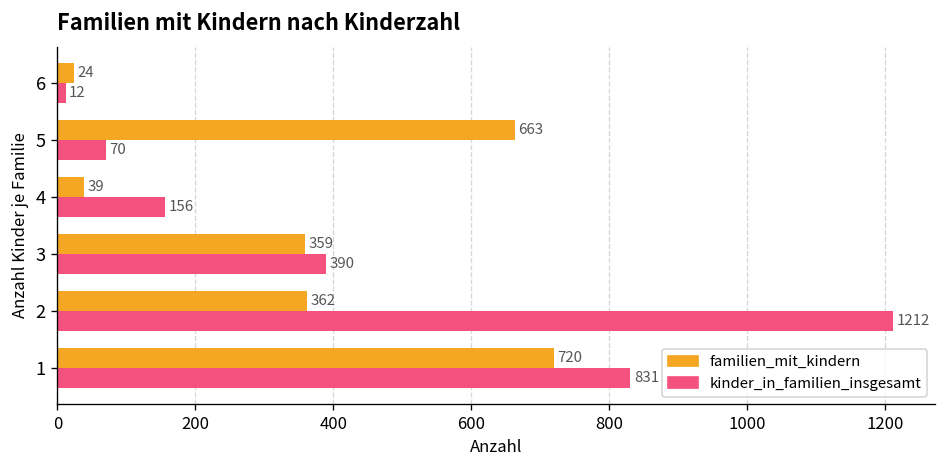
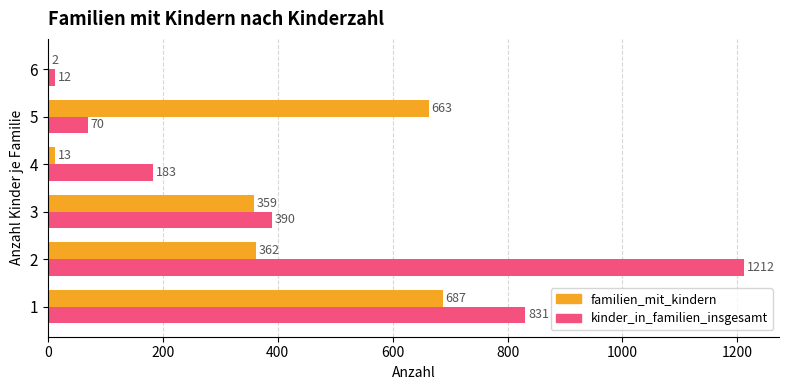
familien_mit_kindern, 6: 24 -> 2
familien_mit_kindern, 4: 39 -> 13
kinder_in_familien_insgesamt, 4: 156 -> 183
familien_mit_kindern, 1: 720 -> 687
